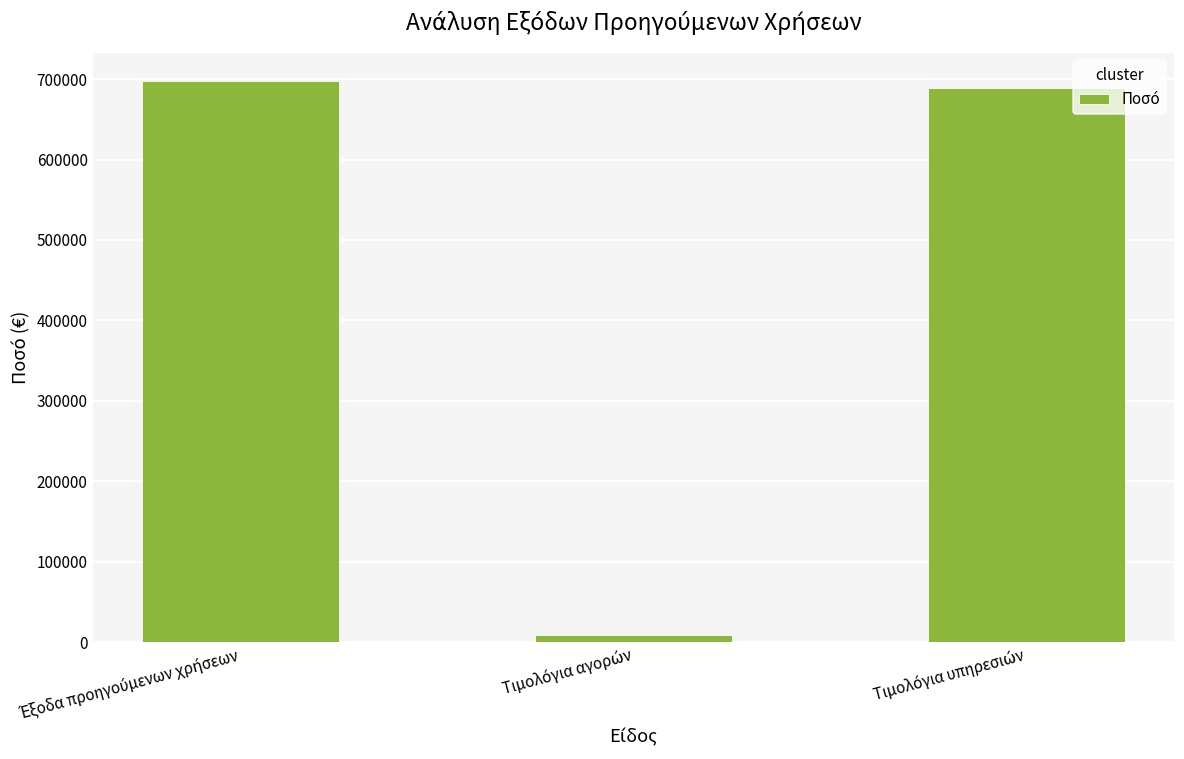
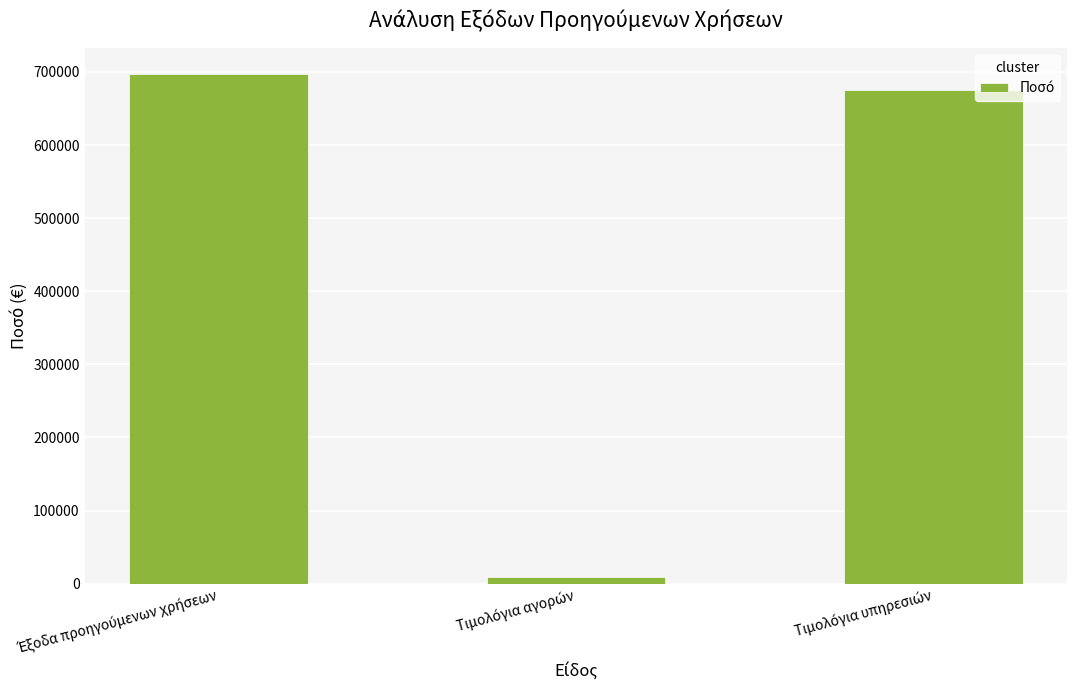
Τιμολόγια υπηρεσιών: 690000 -> 680000
